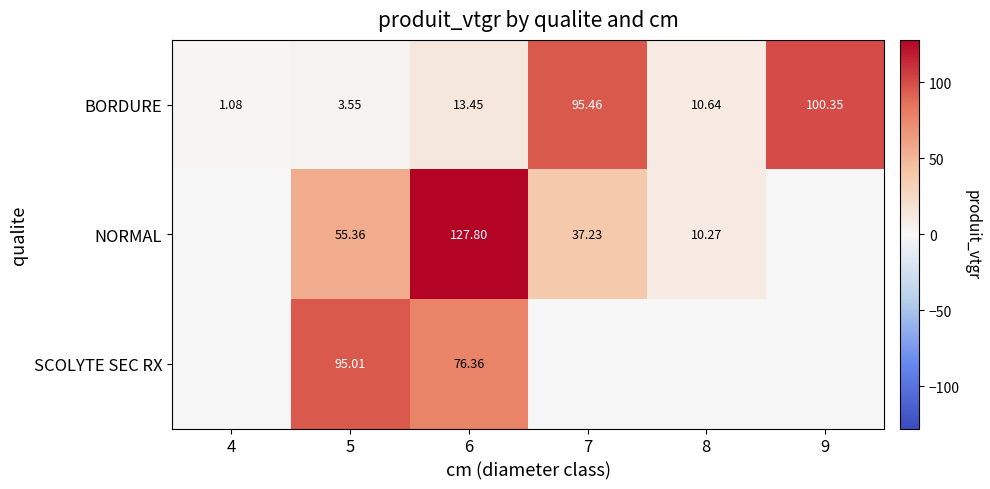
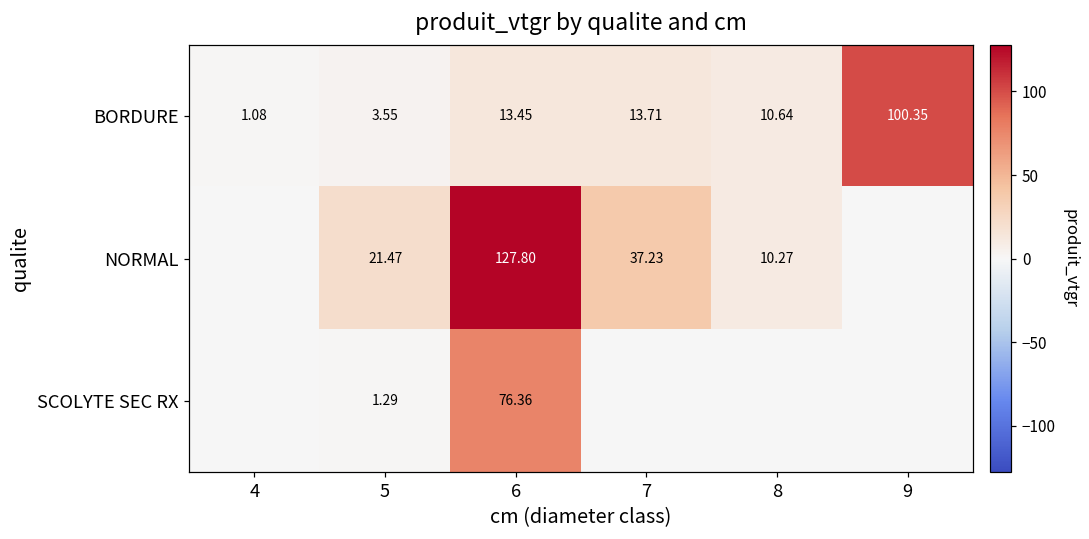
BORDURE, 7: 95.46 -> 13.71
NORMAL, 5: 55.36 -> 21.47
SCOLYTE SEC RX, 5: 95.01 -> 1.29
